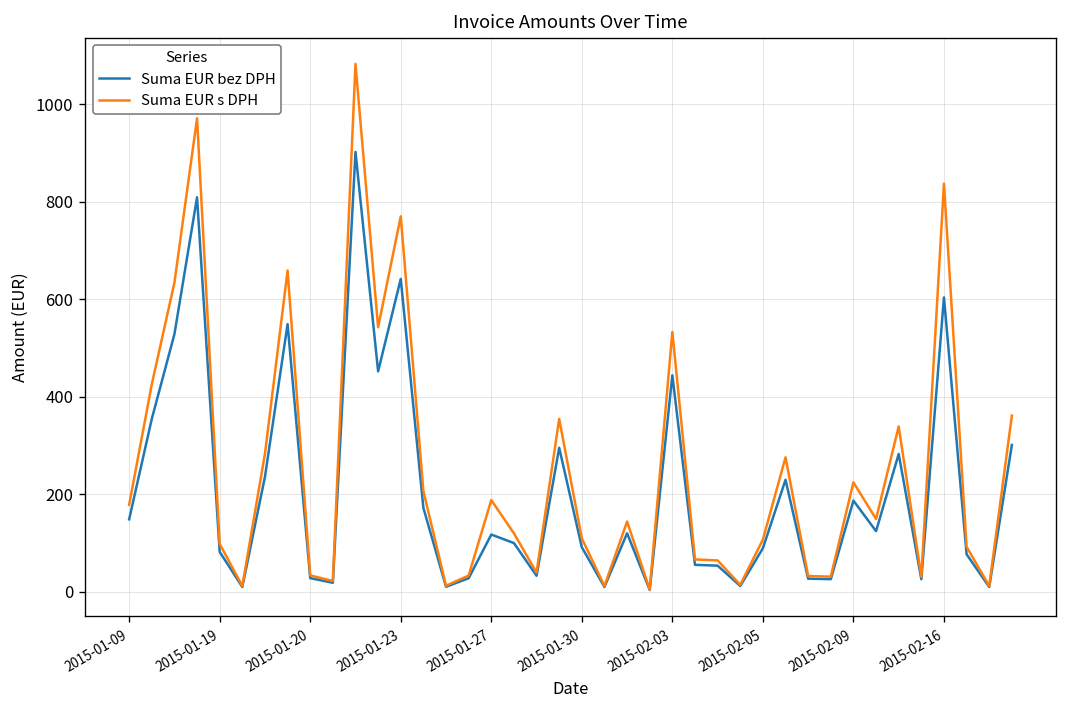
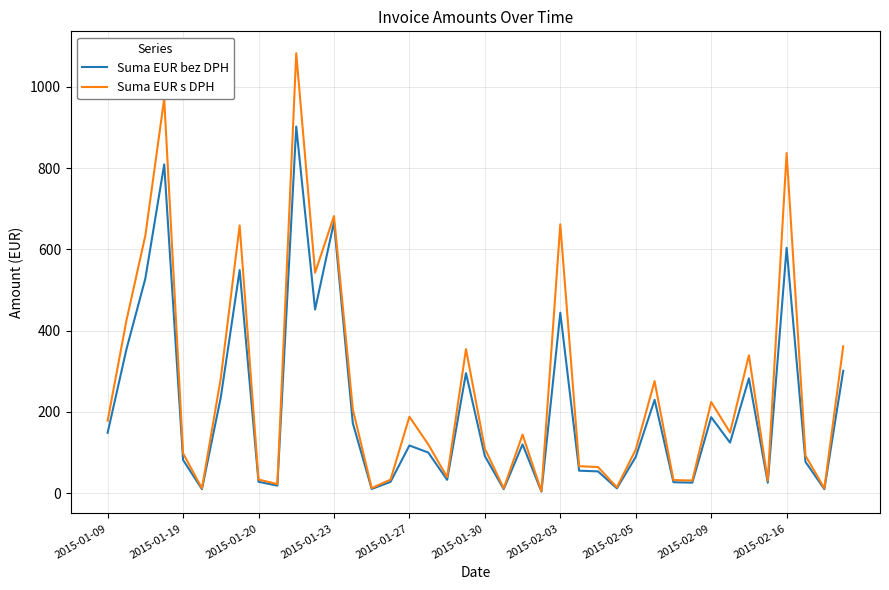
Suma EUR bez DPH, 2015-01-23: 640 -> 670
Suma EUR s DPH, 2015-01-23: 770 -> 680
Suma EUR s DPH, 2015-02-03: 530 -> 660
